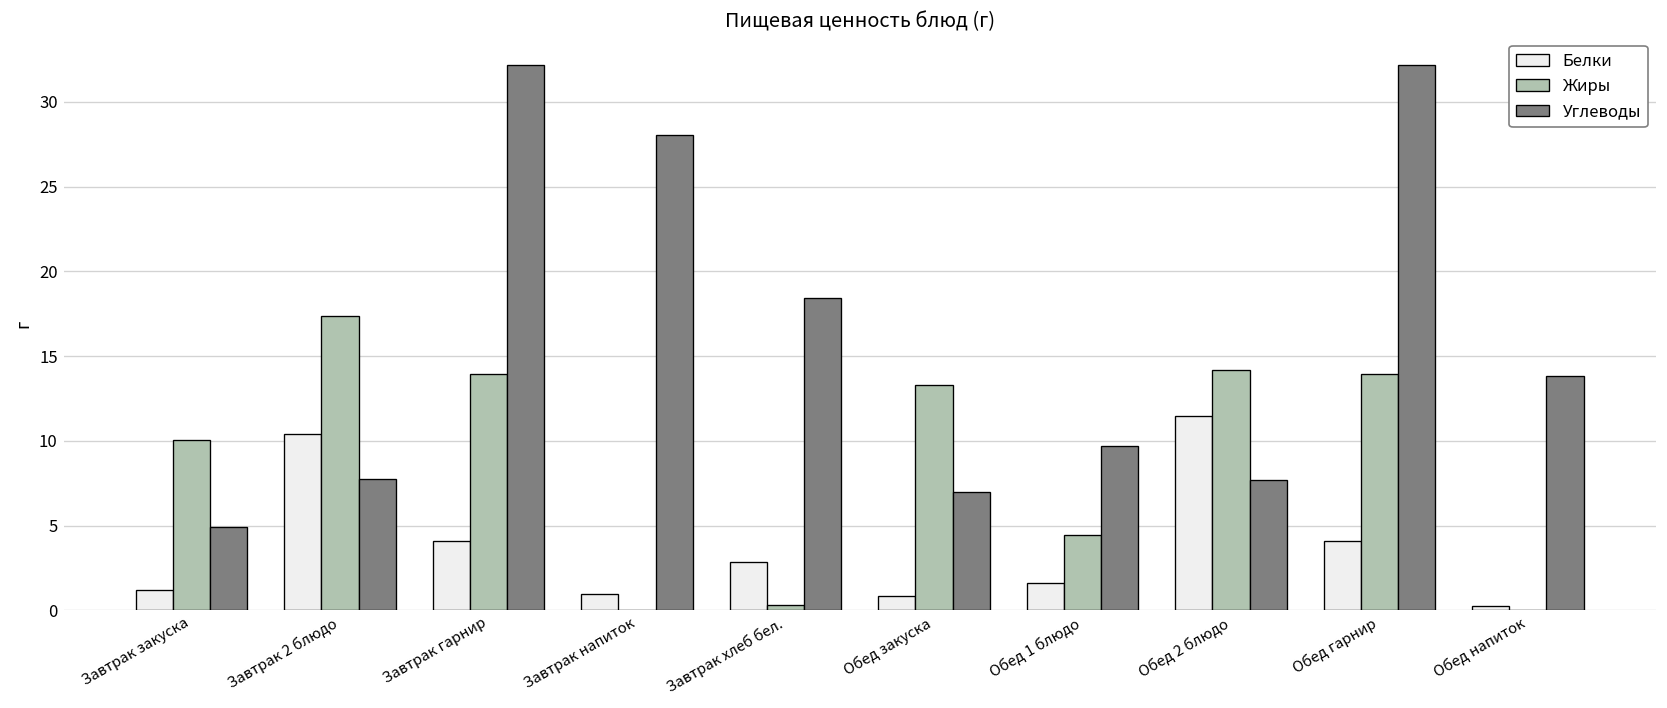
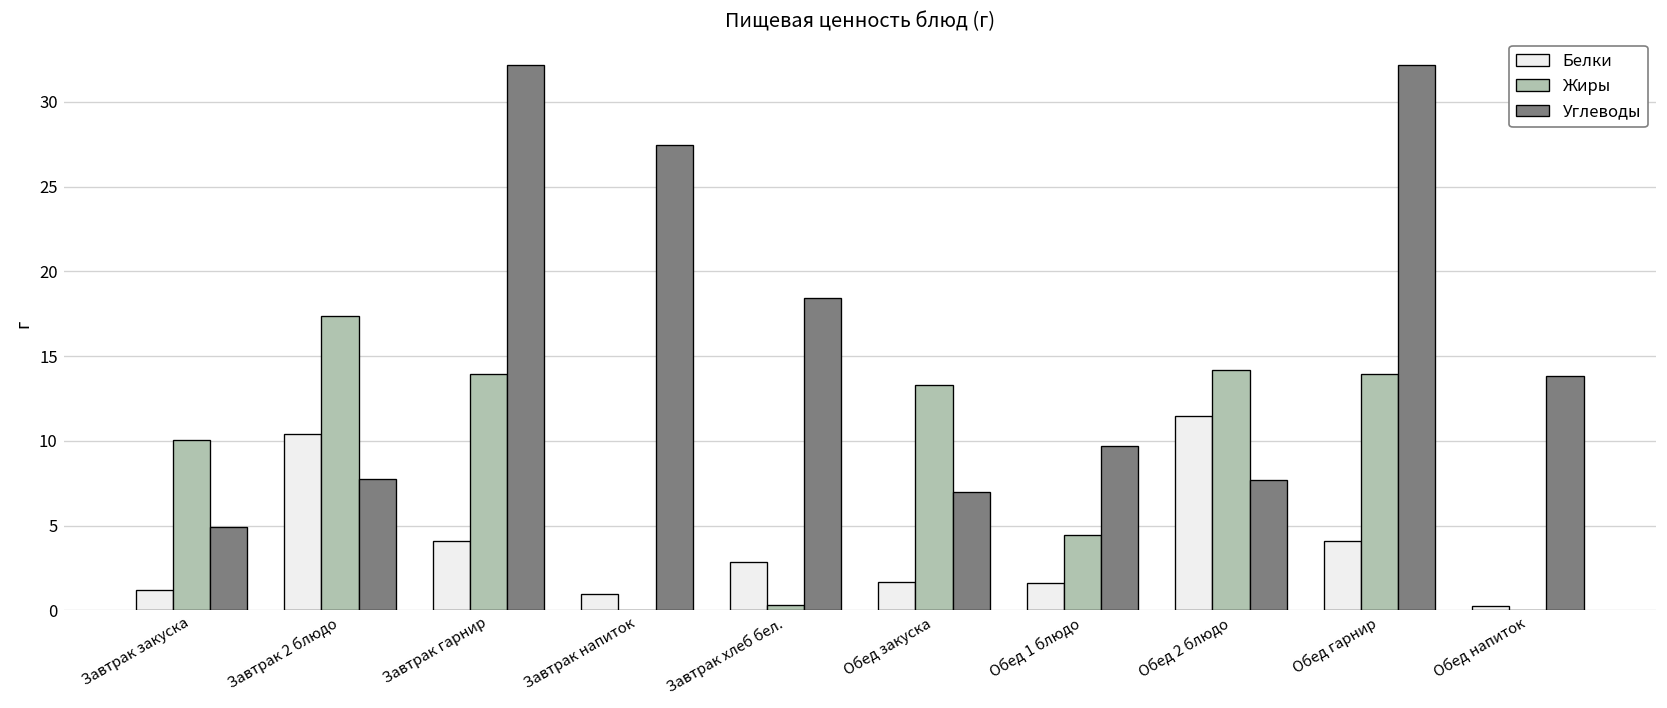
Углеводы, Завтрак напиток: 28.0 -> 27.5
Белки, Обед закуска: 0.8 -> 1.7
